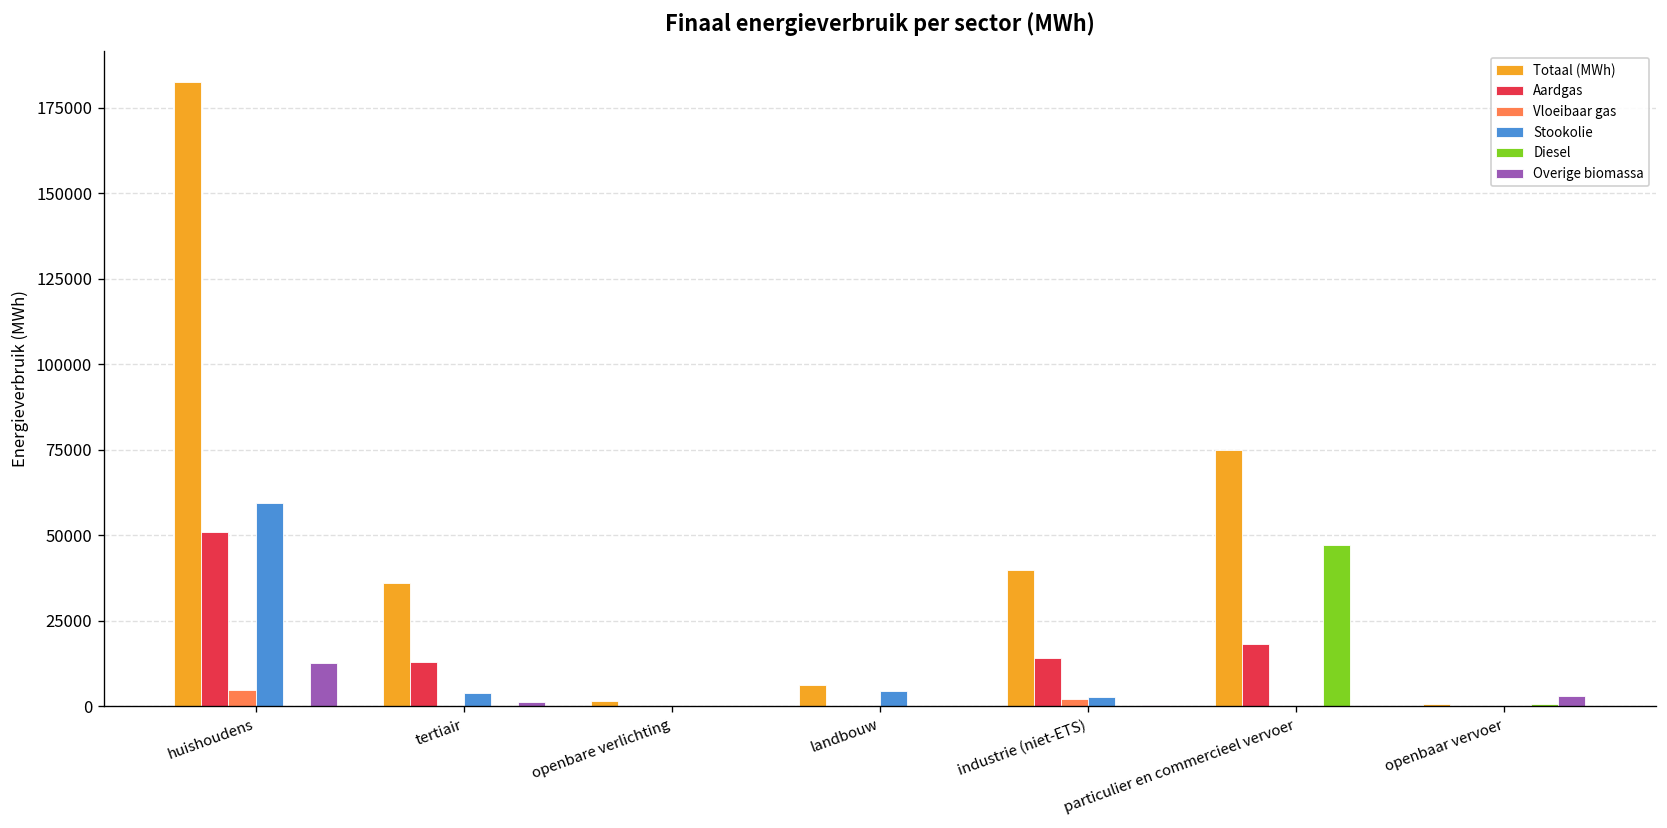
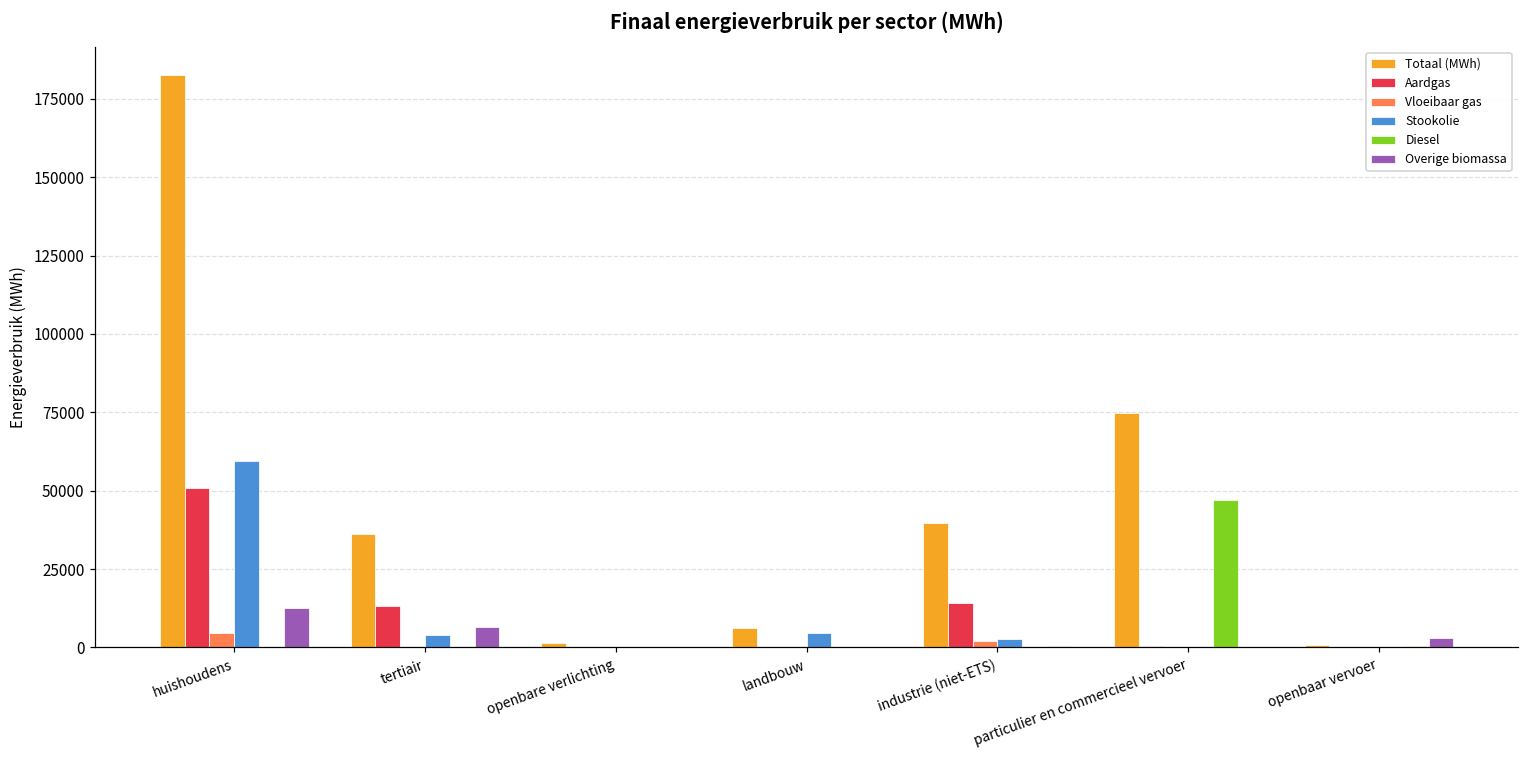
Overige biomassa, tertiair: 1000 -> 6000
Aardgas, particulier en commercieel vervoer: 18000 -> 0
